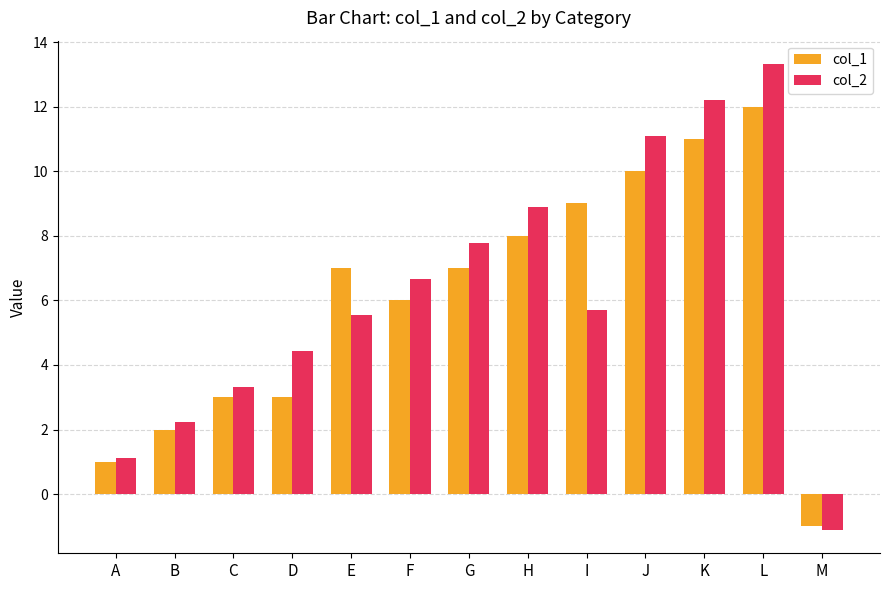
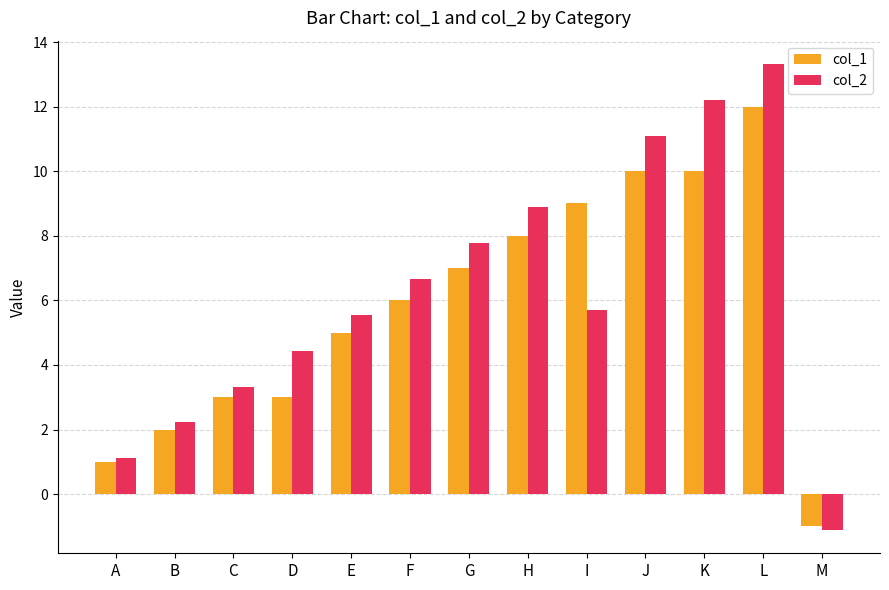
col_1, E: 7 -> 5
col_1, K: 11 -> 10
